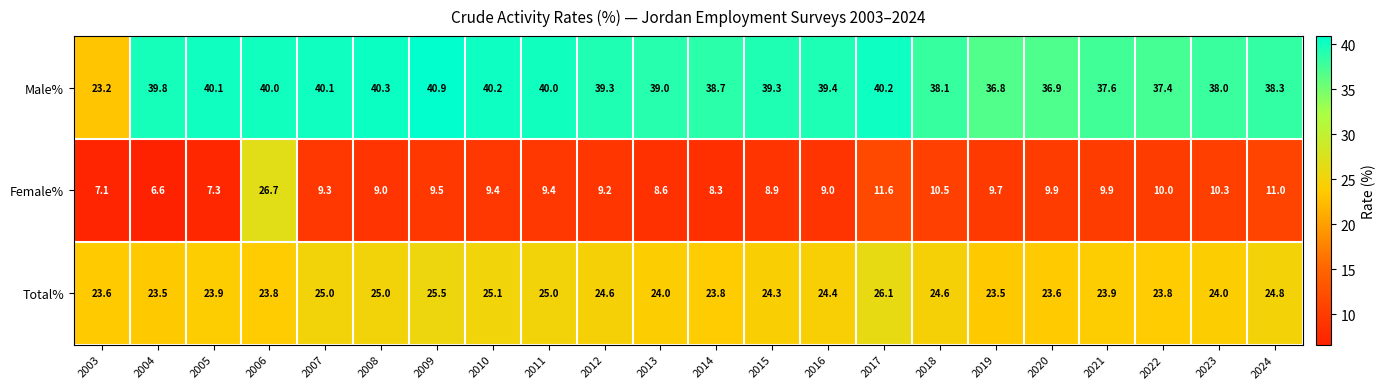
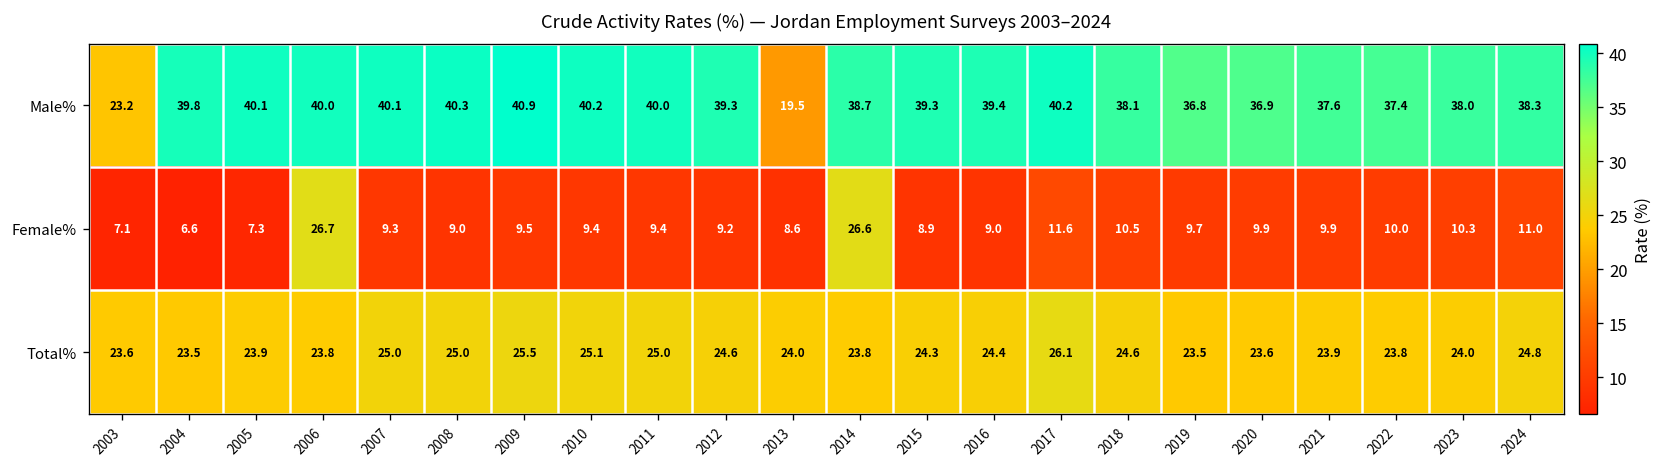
Male%, 2013: 39.0 -> 19.5
Female%, 2014: 8.3 -> 26.6
